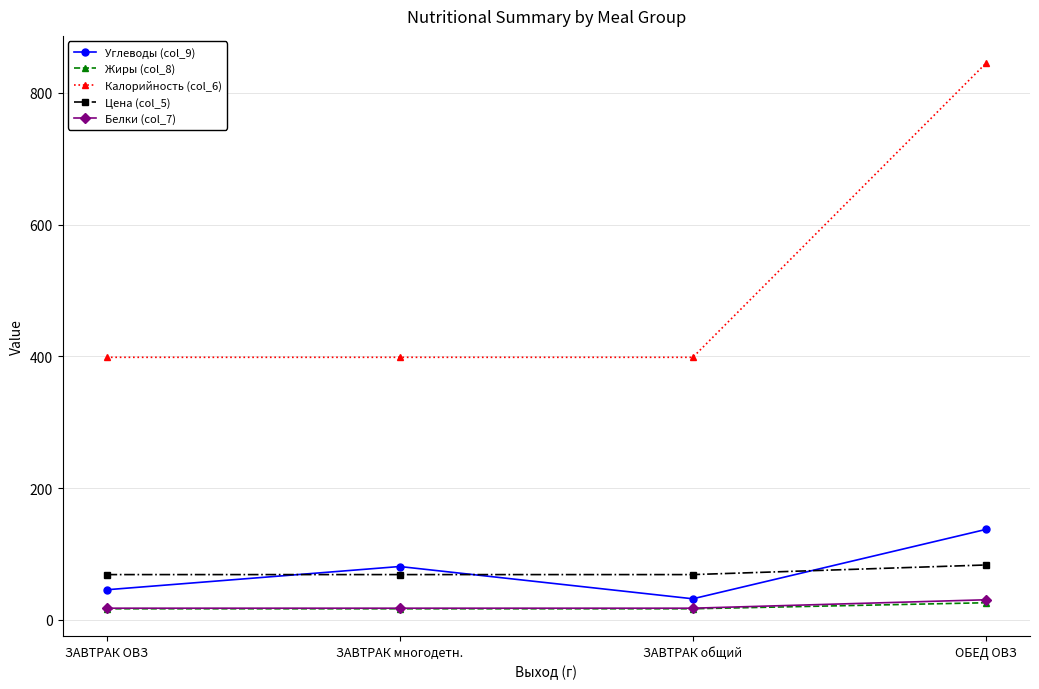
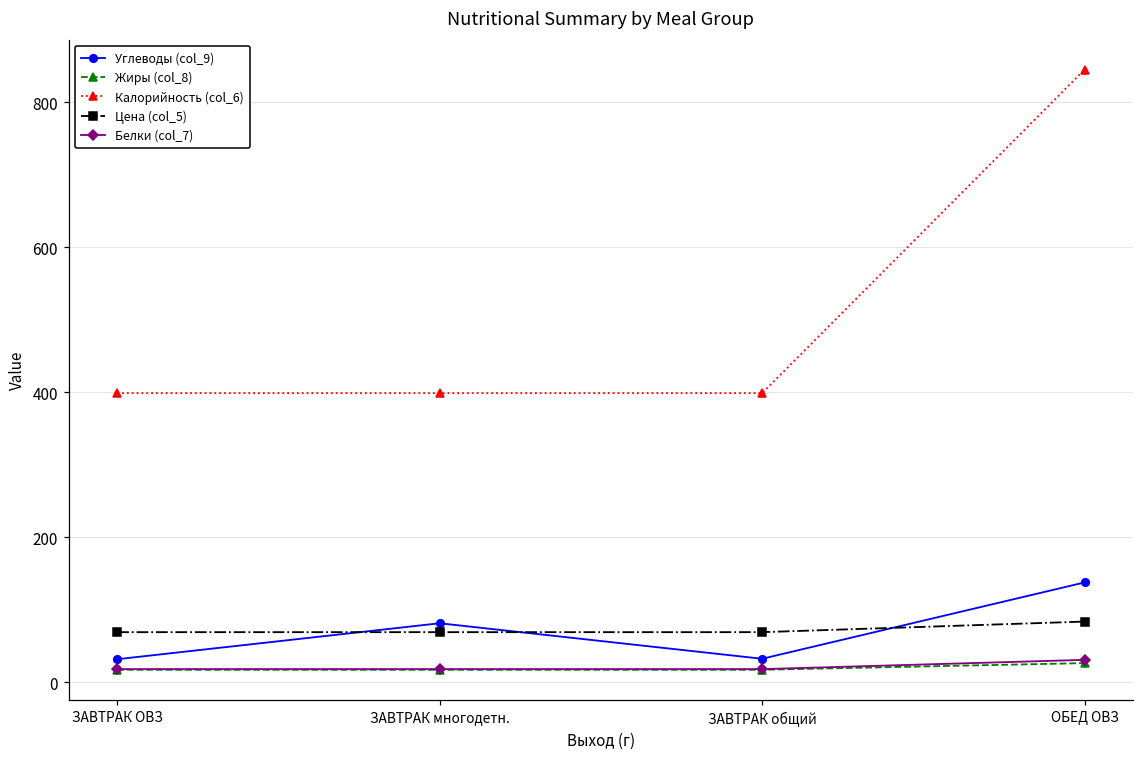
Углеводы (col_9), ЗАВТРАК ОВЗ: 50 -> 30
